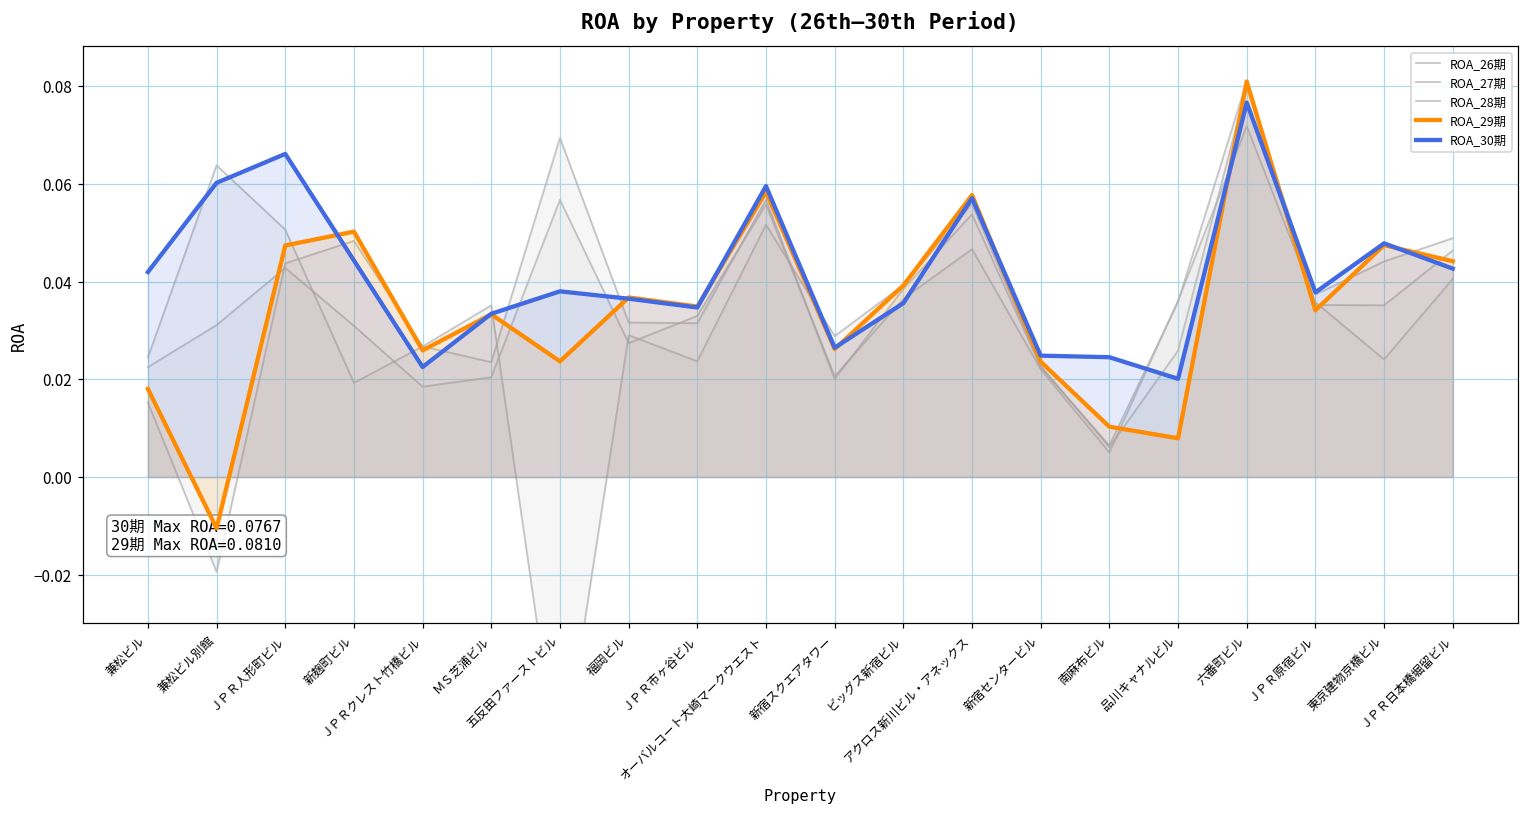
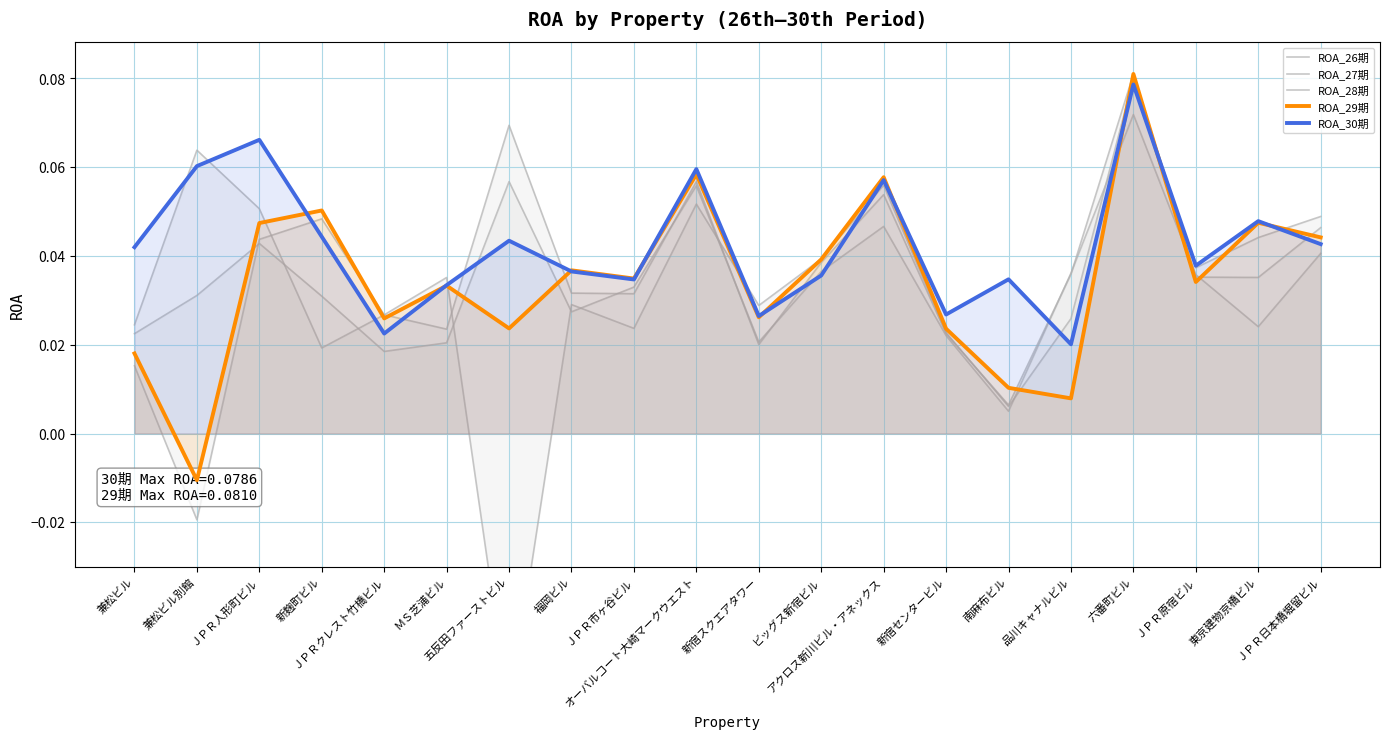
ROA_30期, 五反田ファーストビル: 0.038 -> 0.043
ROA_30期, 新宿センタービル: 0.025 -> 0.027
ROA_30期, 南麻布ビル: 0.025 -> 0.035
ROA_30期, 六番町ビル: 0.0767 -> 0.0786
